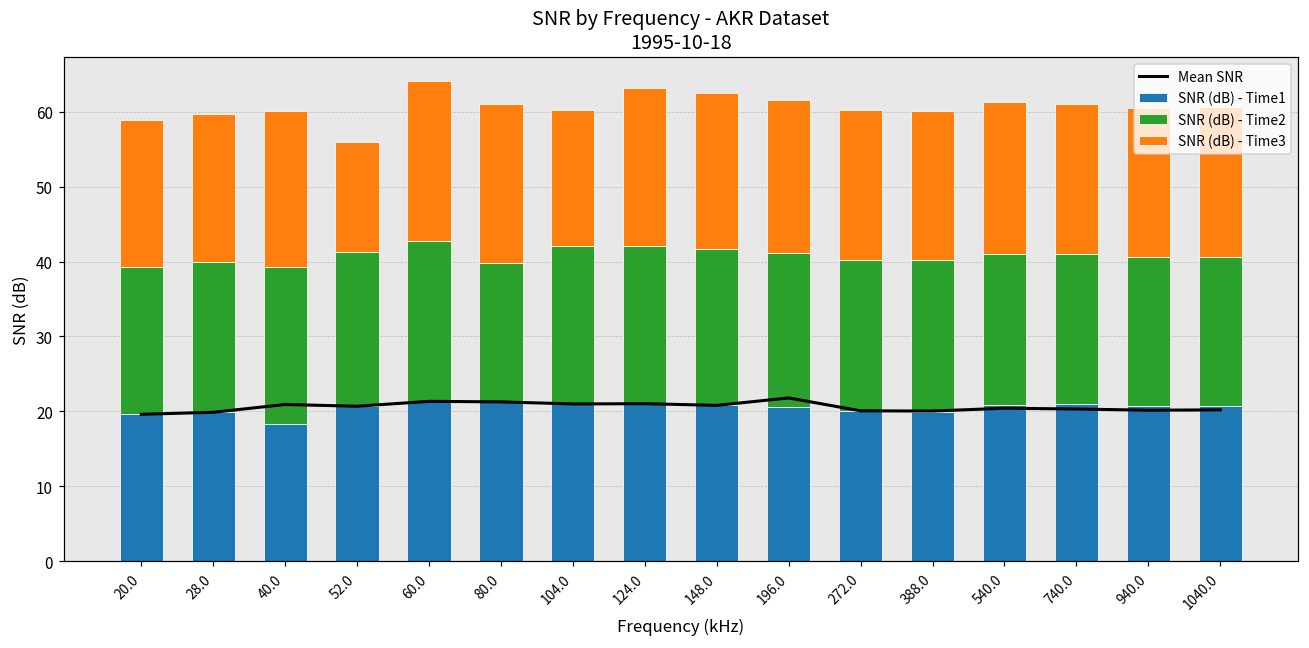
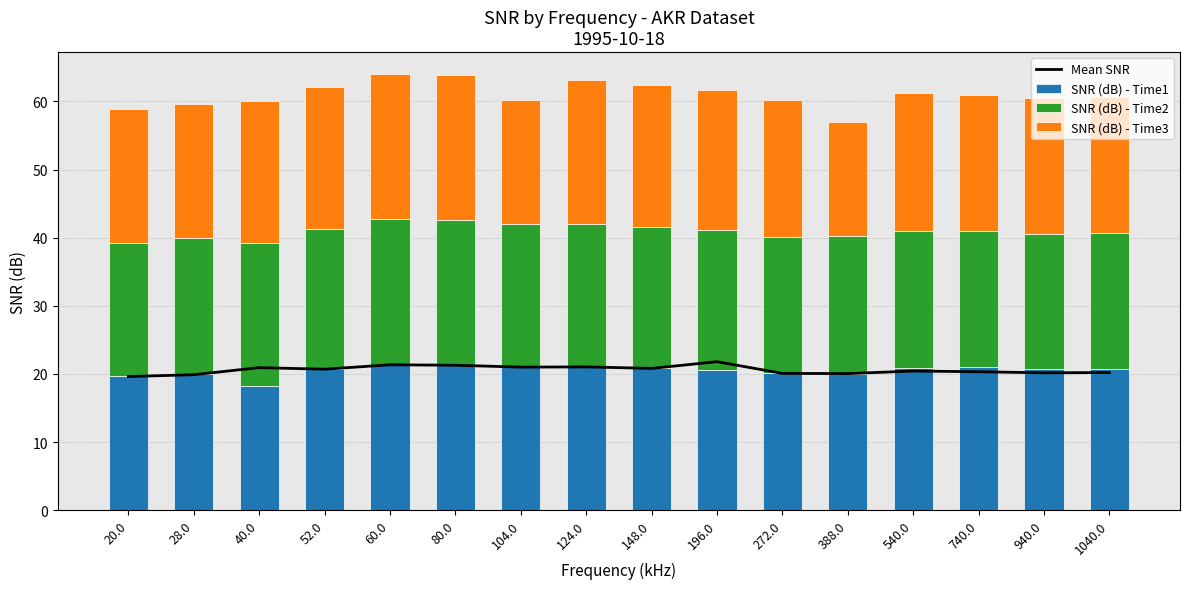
SNR (dB) - Time3, 52.0: 15 -> 21
SNR (dB) - Time2, 80.0: 19 -> 21
SNR (dB) - Time3, 388.0: 20 -> 17
